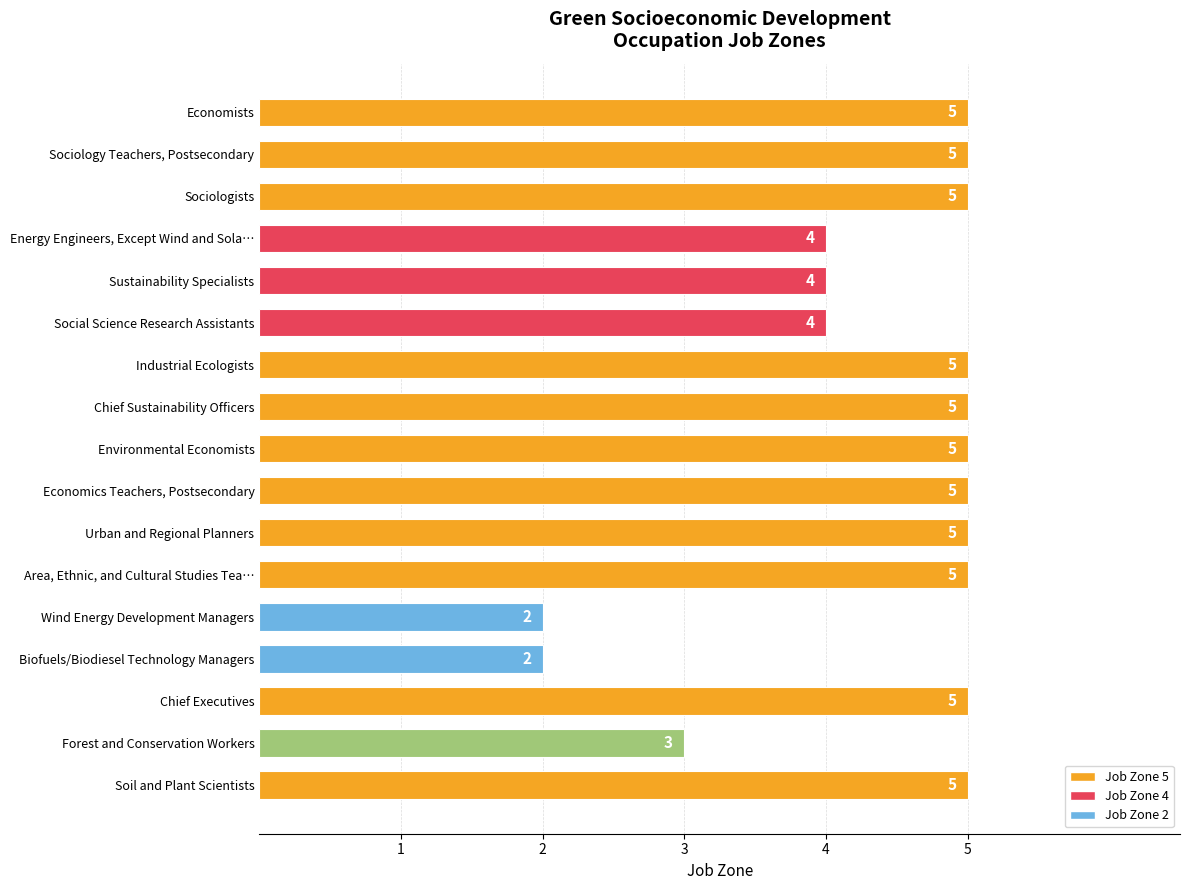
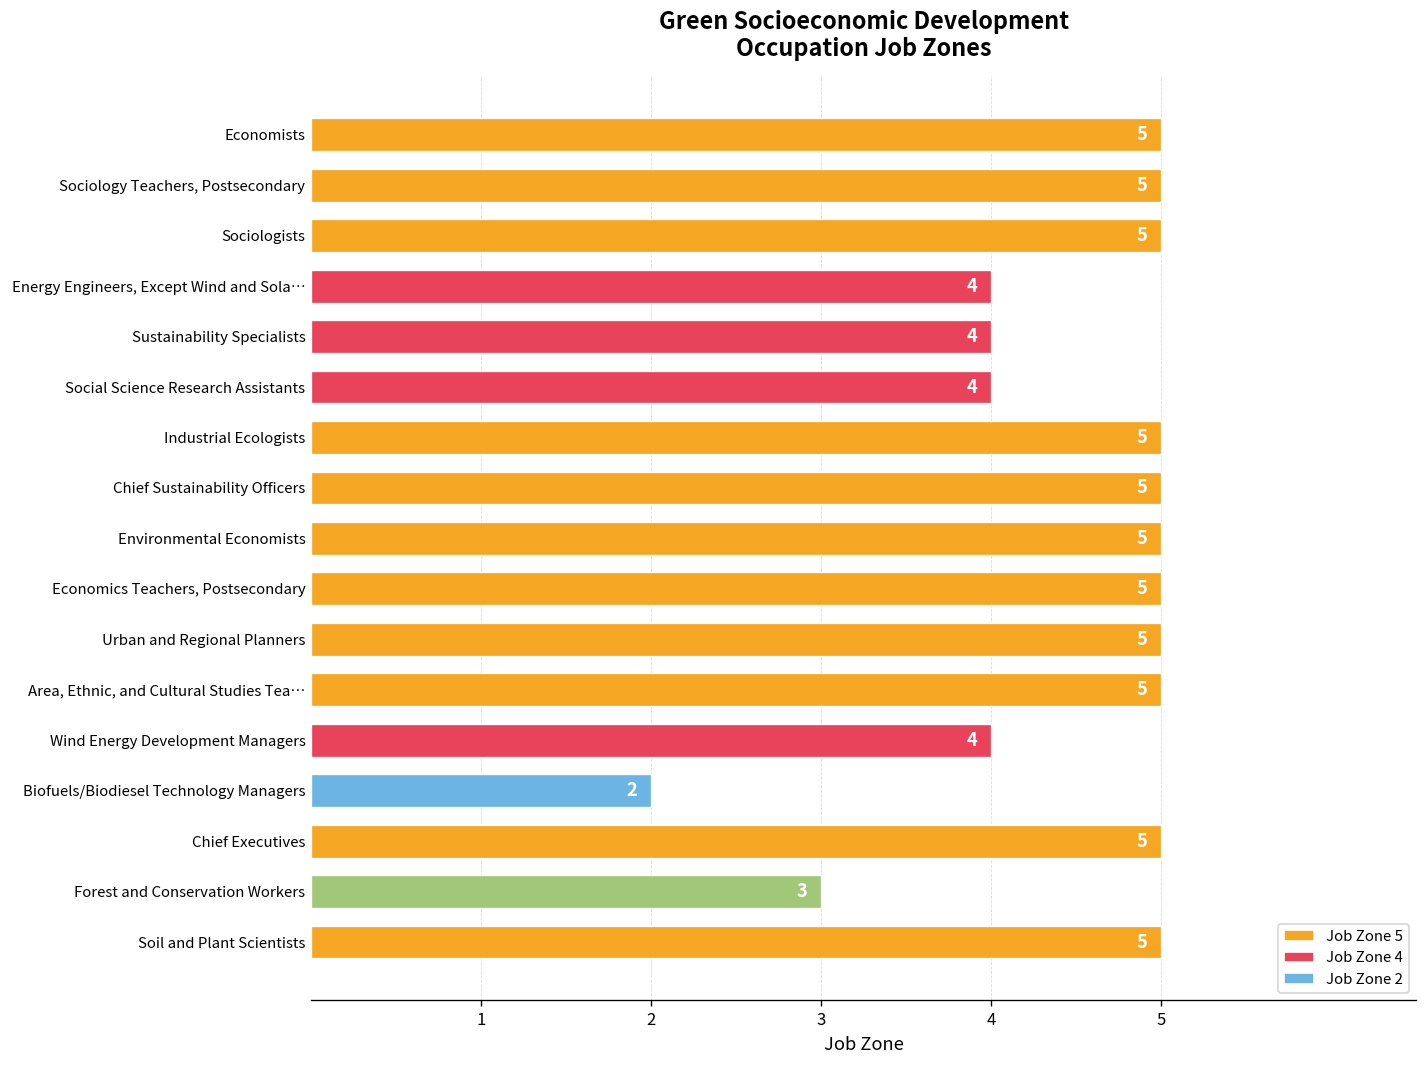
Wind Energy Development Managers: 2 -> 4
